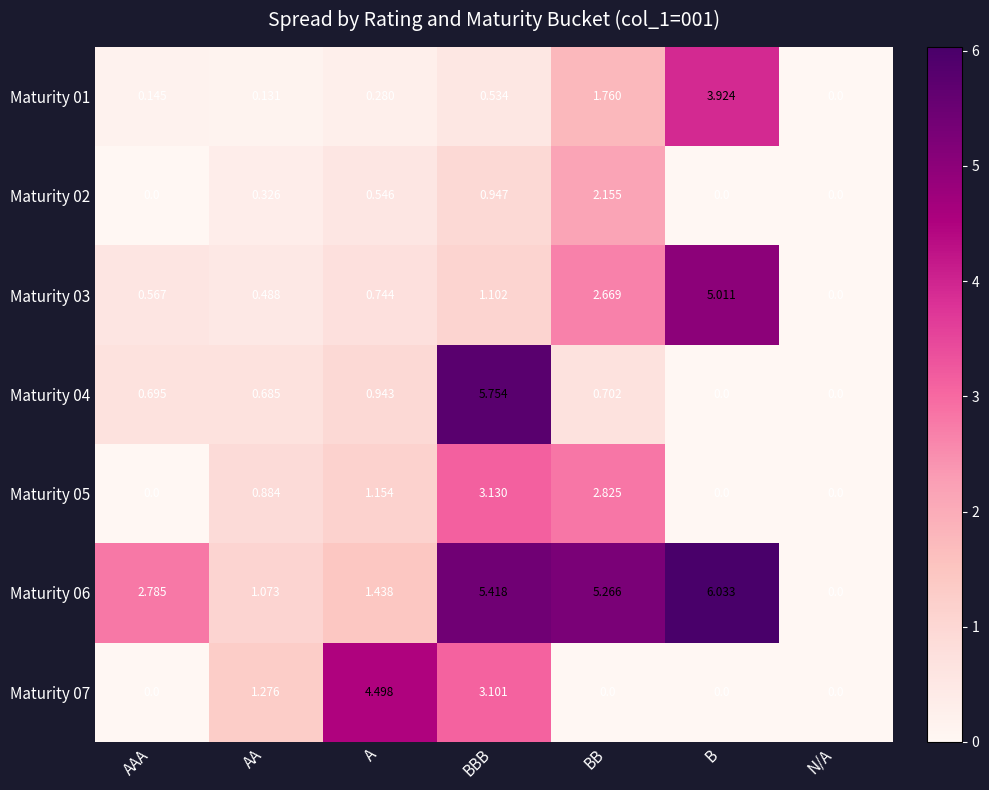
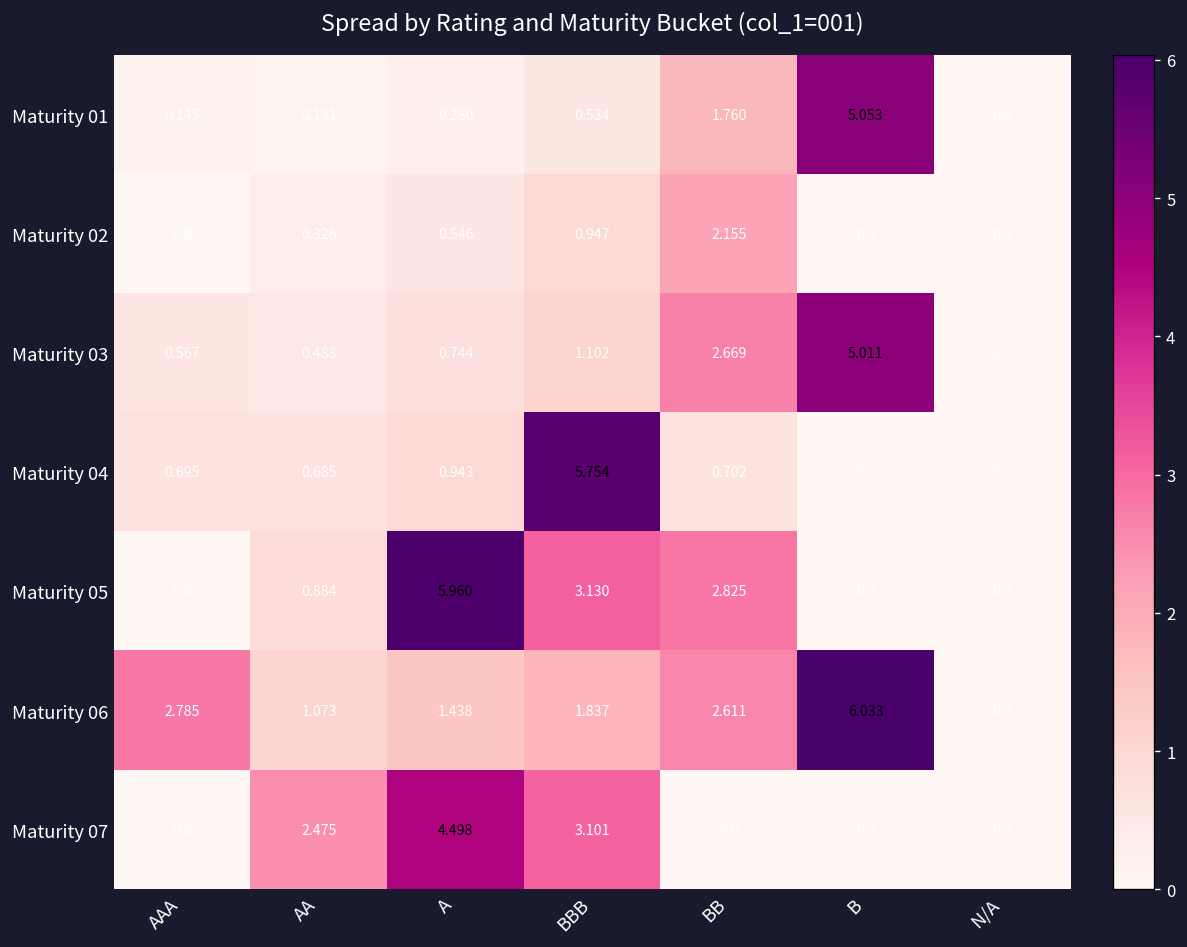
Maturity 01, B: 3.924 -> 5.053
Maturity 05, A: 1.154 -> 5.960
Maturity 06, BBB: 5.418 -> 1.837
Maturity 06, BB: 5.266 -> 2.611
Maturity 07, AA: 1.276 -> 2.475
